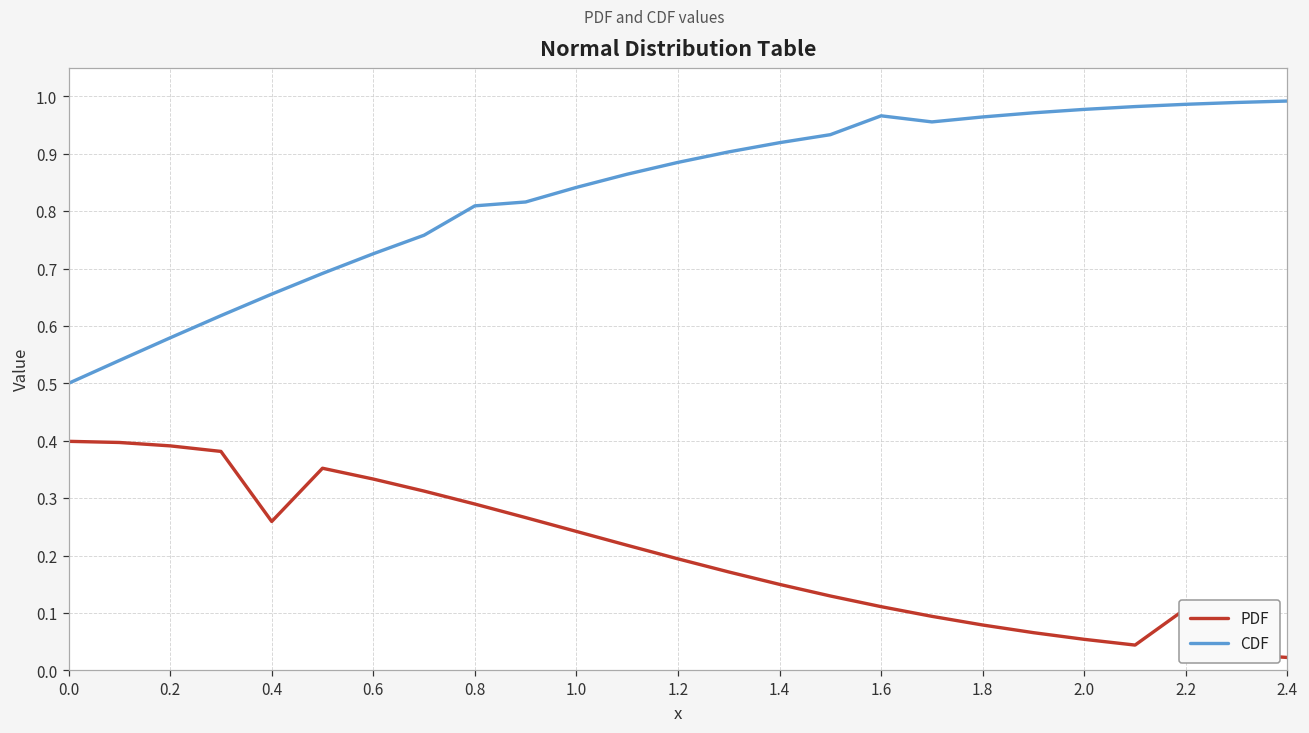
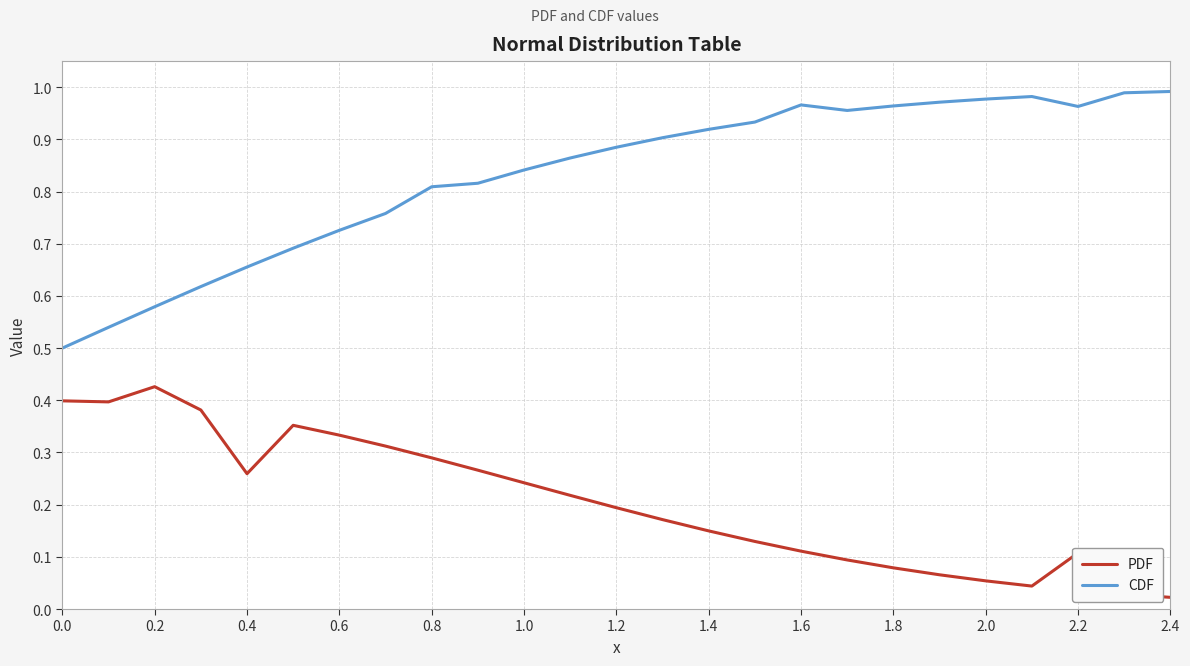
PDF, 0.2: 0.39 -> 0.43
CDF, 2.2: 0.99 -> 0.96
